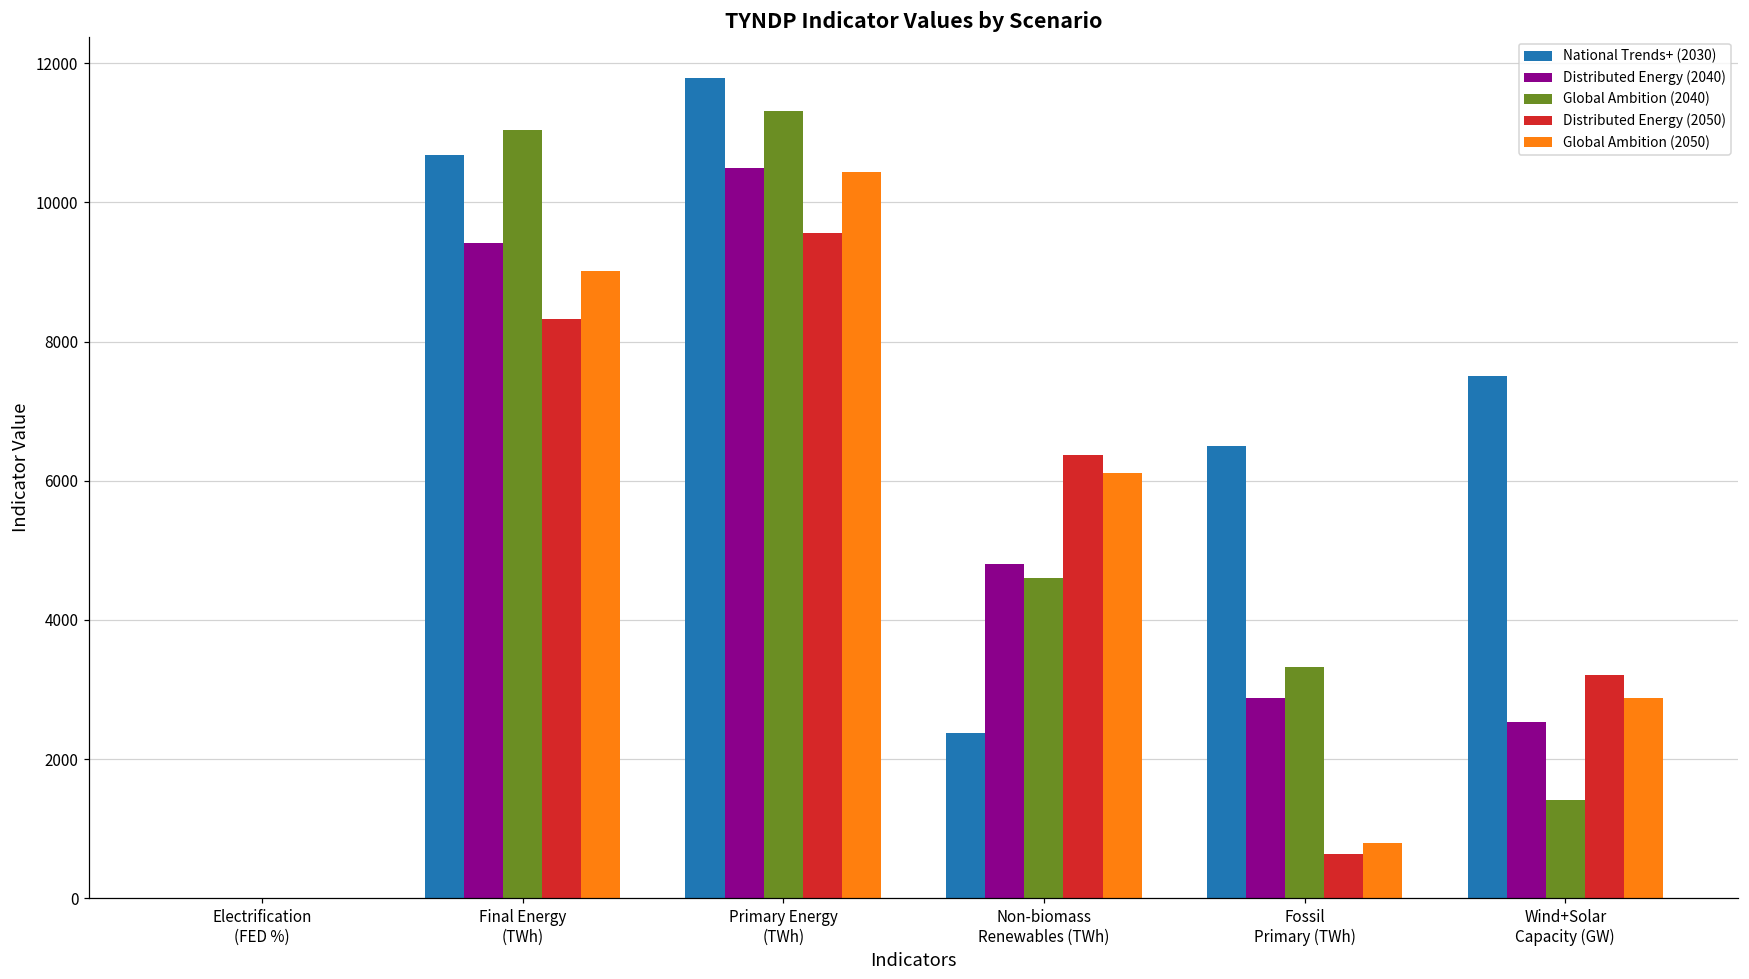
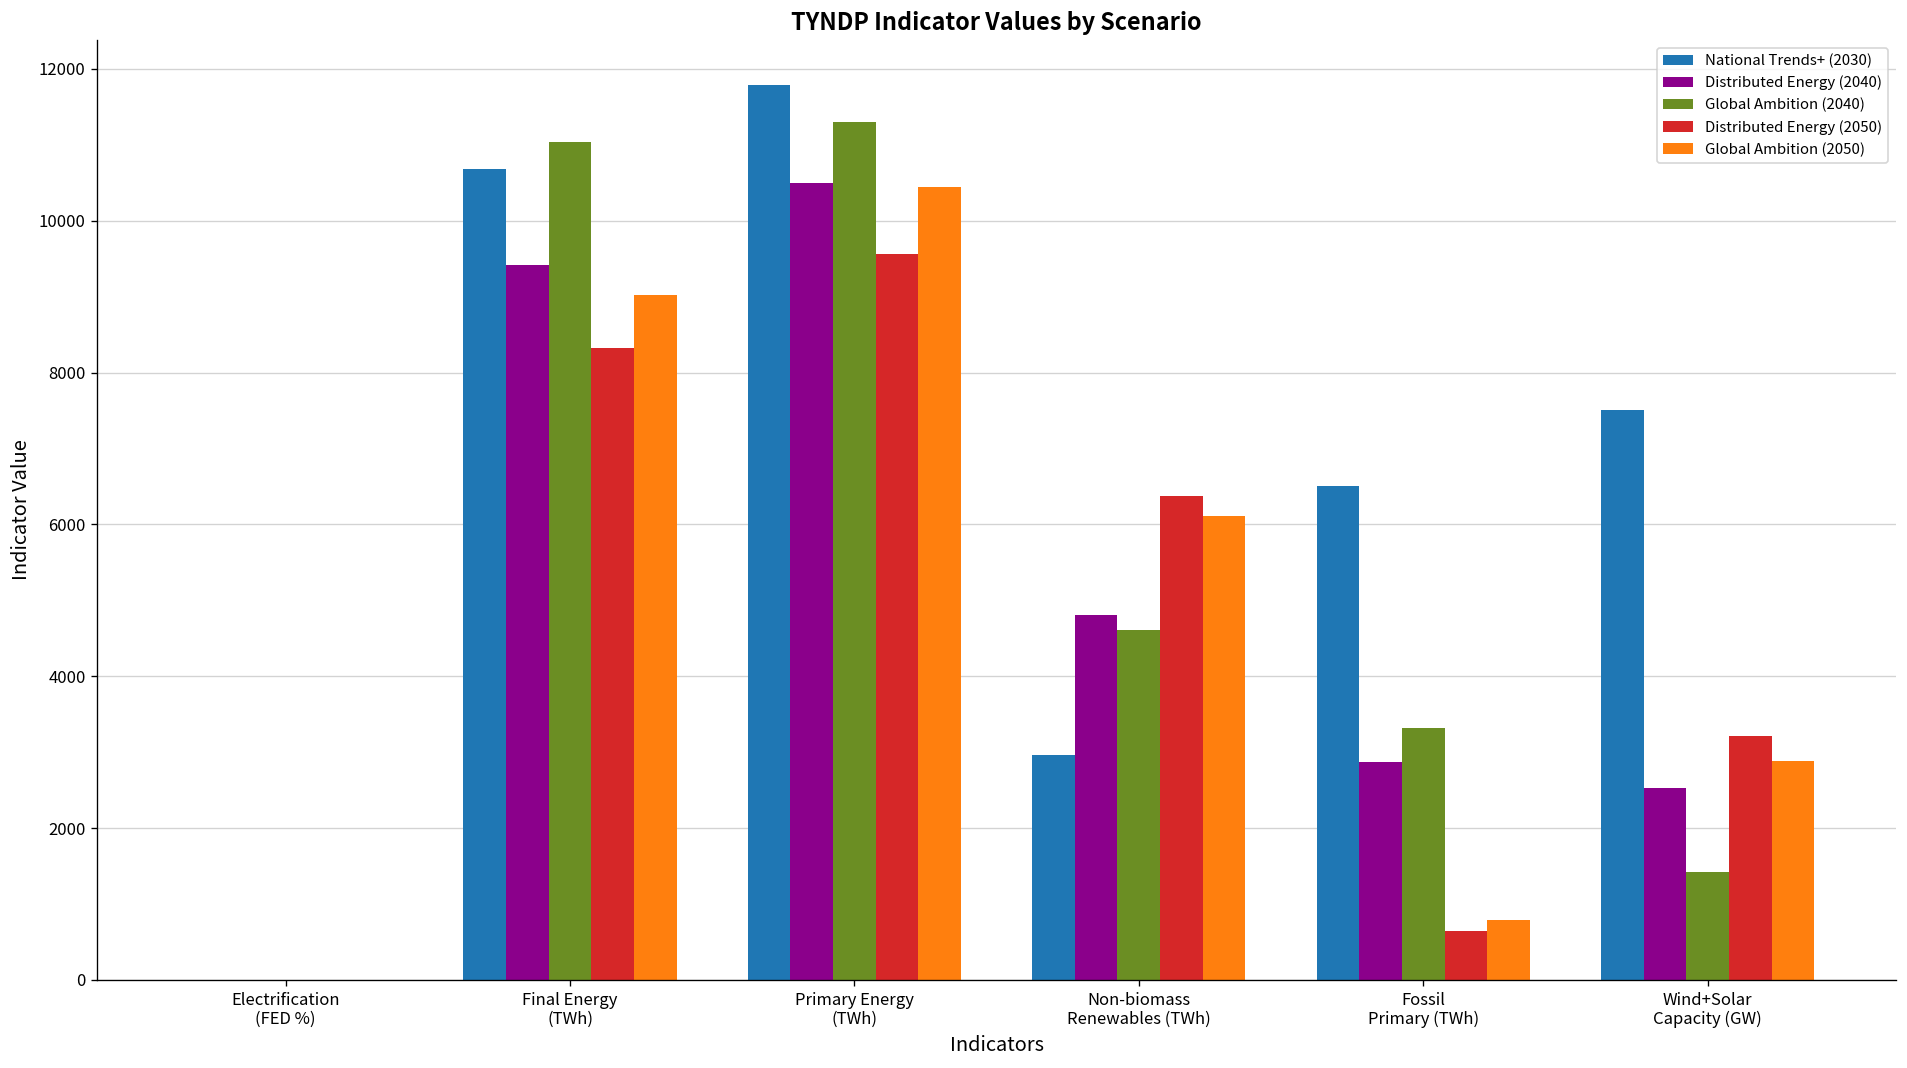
National Trends+ (2030), Non-biomass Renewables (TWh): 2400 -> 3000
